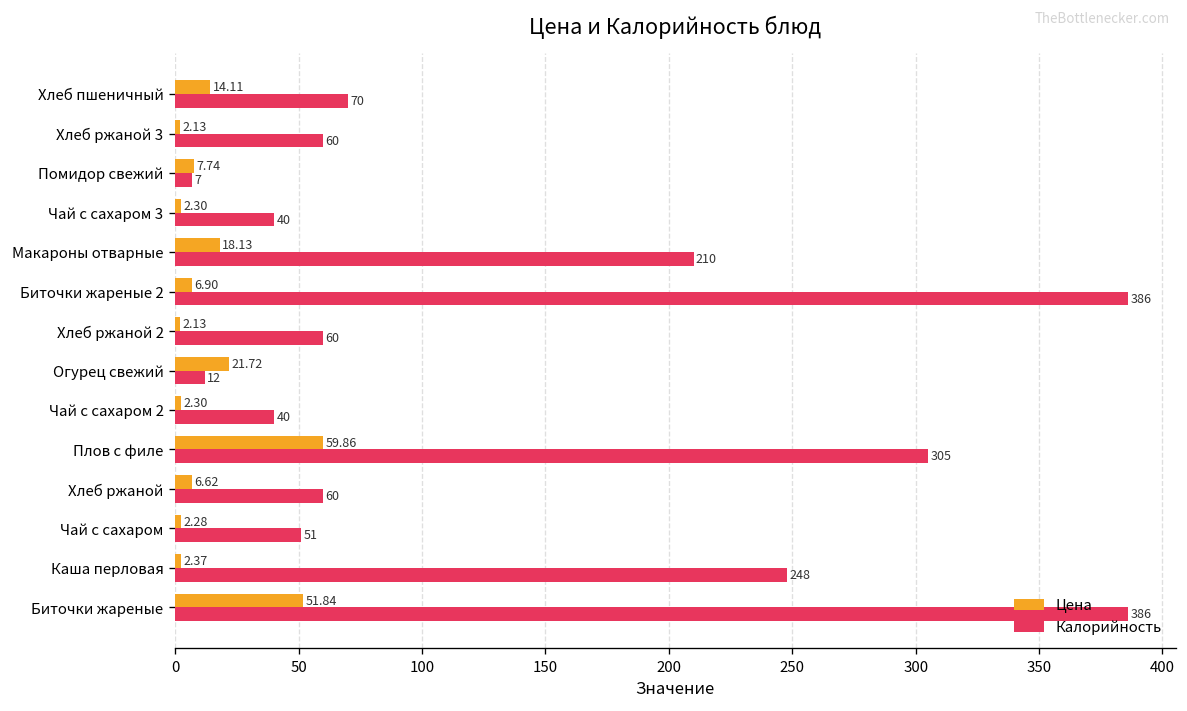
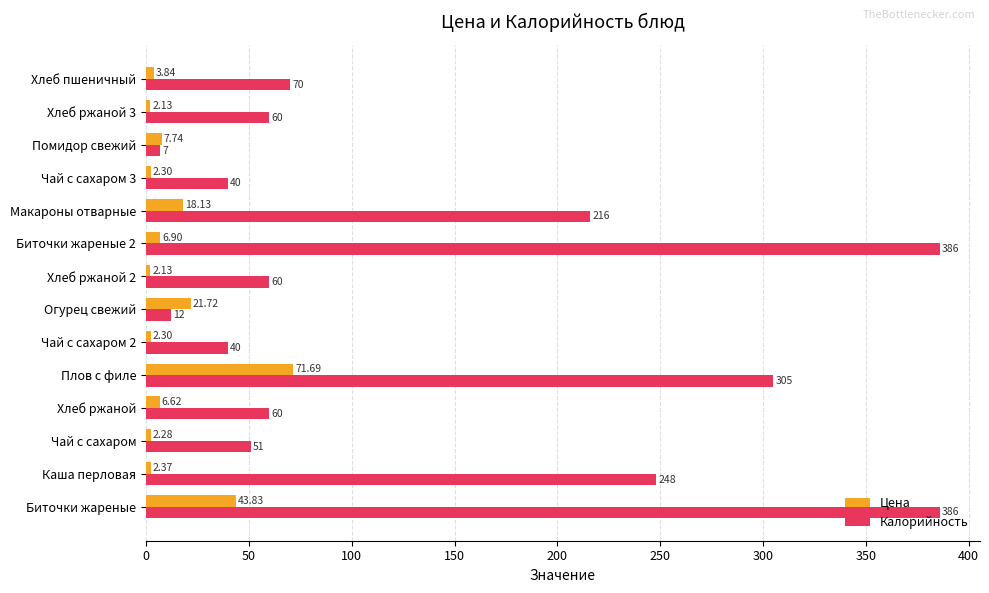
Цена, Хлеб пшеничный: 14.11 -> 3.84
Калорийность, Макароны отварные: 210 -> 216
Цена, Плов с филе: 59.86 -> 71.69
Цена, Биточки жареные: 51.84 -> 43.83
